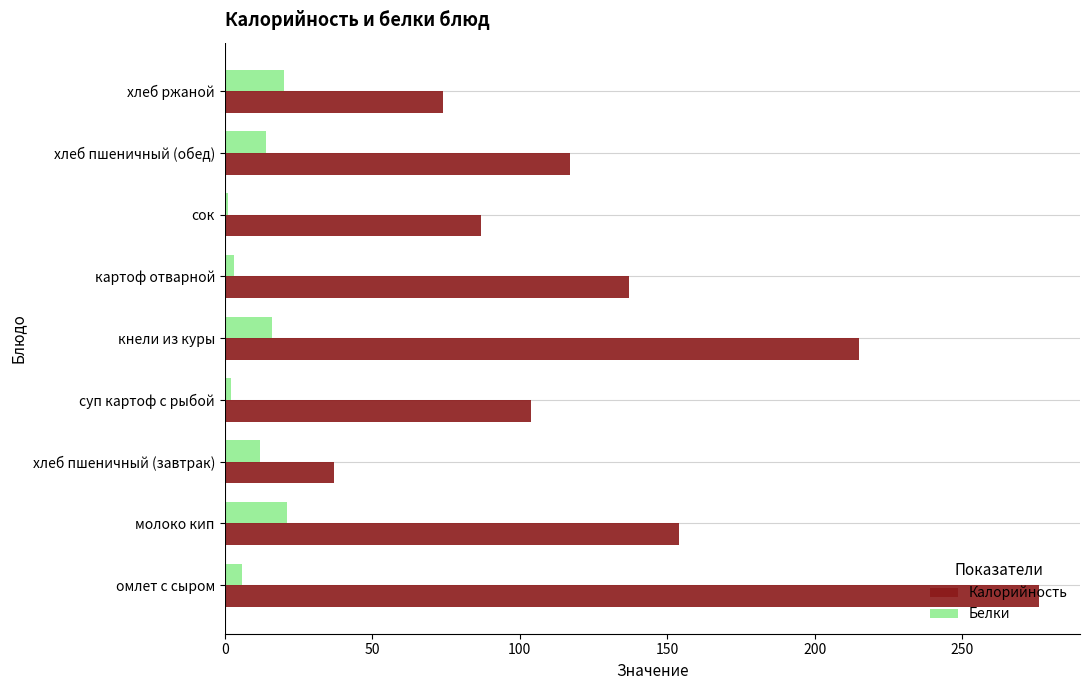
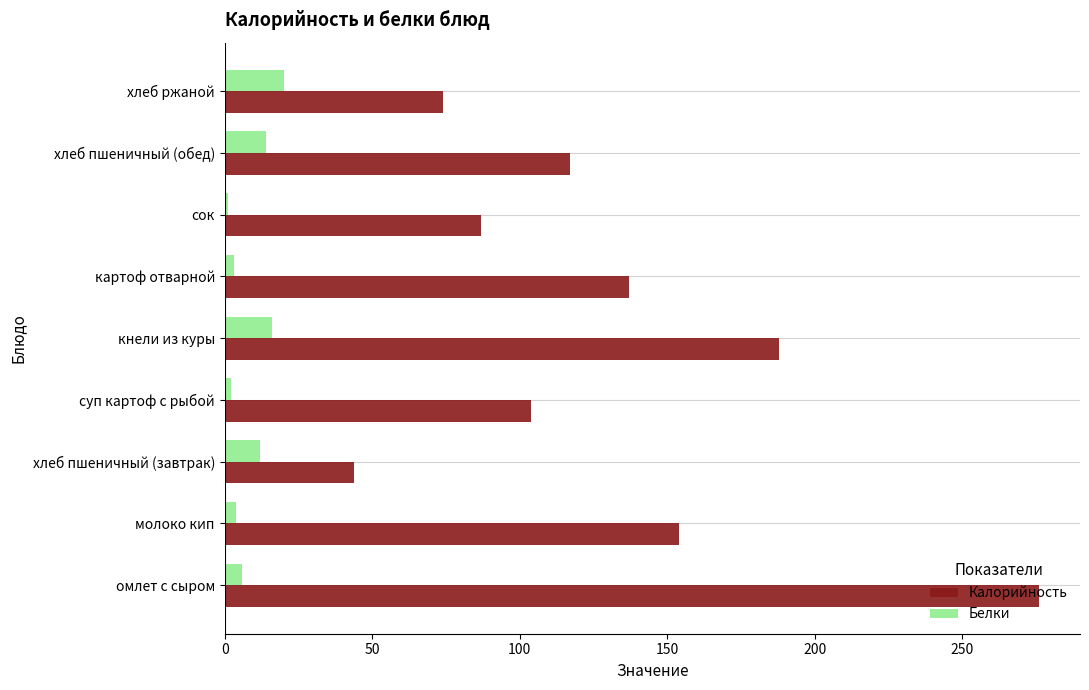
Калорийность, кнели из куры: 215 -> 188
Калорийность, хлеб пшеничный (завтрак): 37 -> 44
Белки, молоко кип: 21 -> 4
